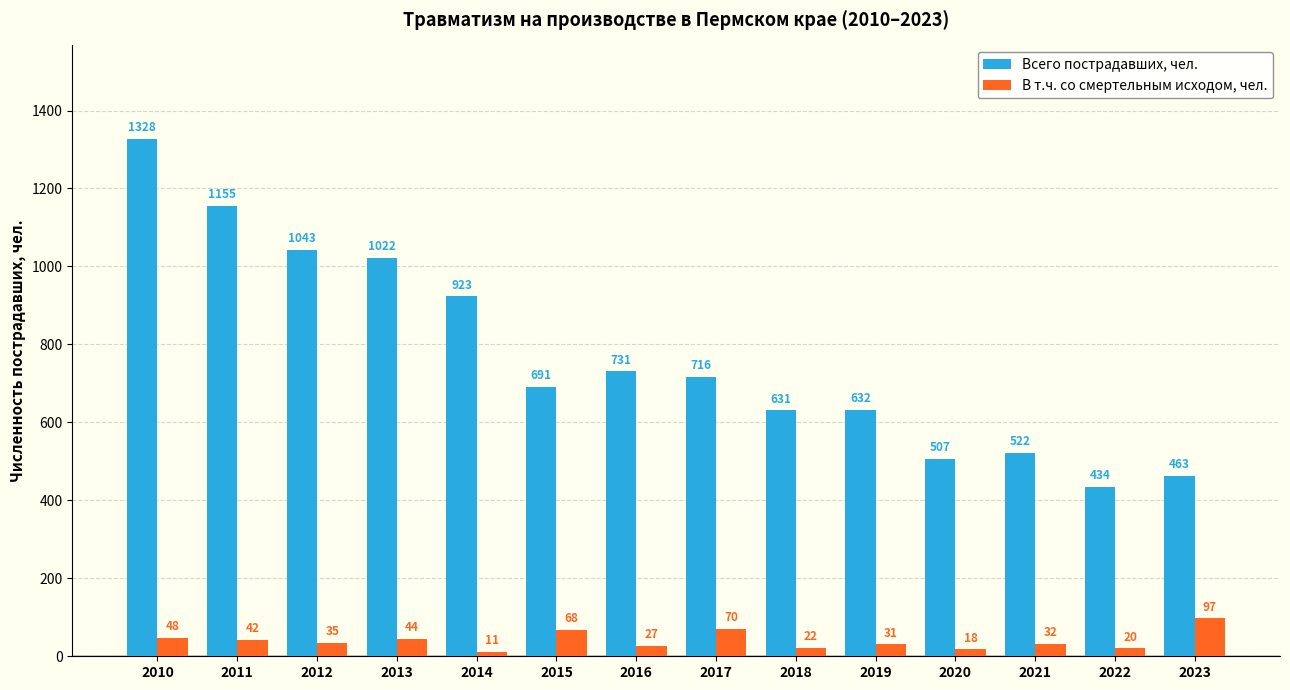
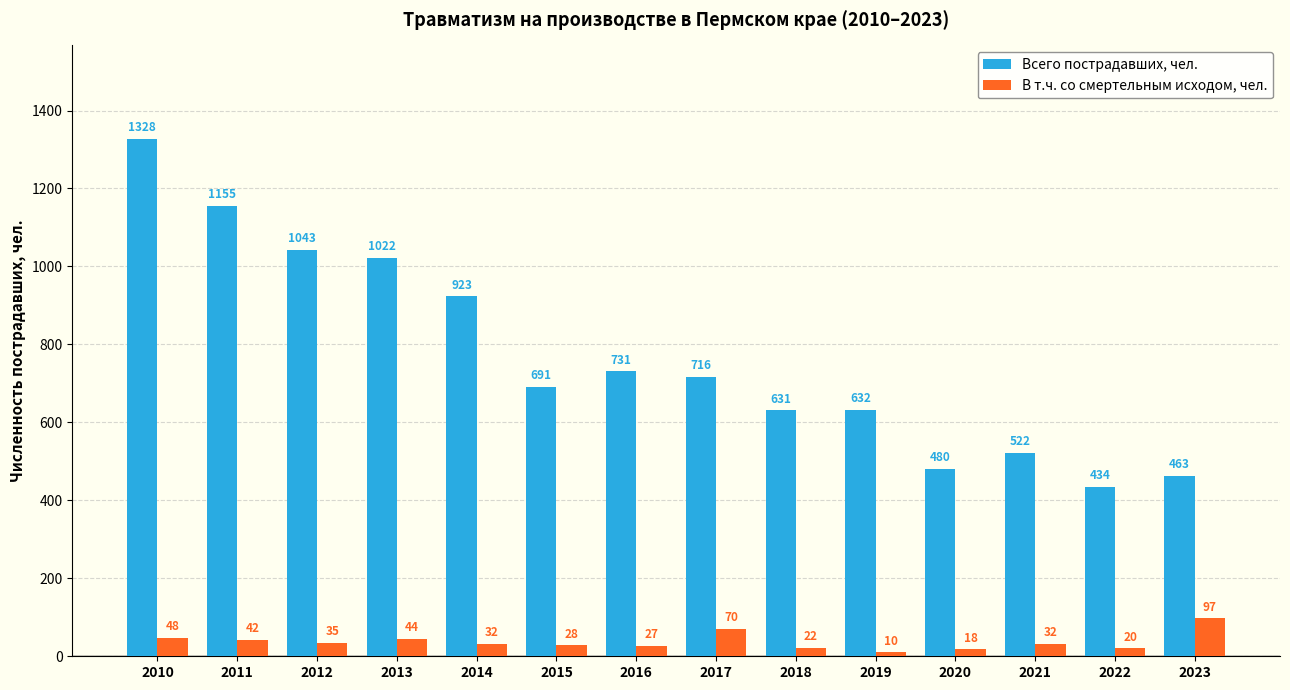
В т.ч. со смертельным исходом, чел., 2014: 11 -> 32
В т.ч. со смертельным исходом, чел., 2015: 68 -> 28
В т.ч. со смертельным исходом, чел., 2019: 31 -> 10
Всего пострадавших, чел., 2020: 507 -> 480
